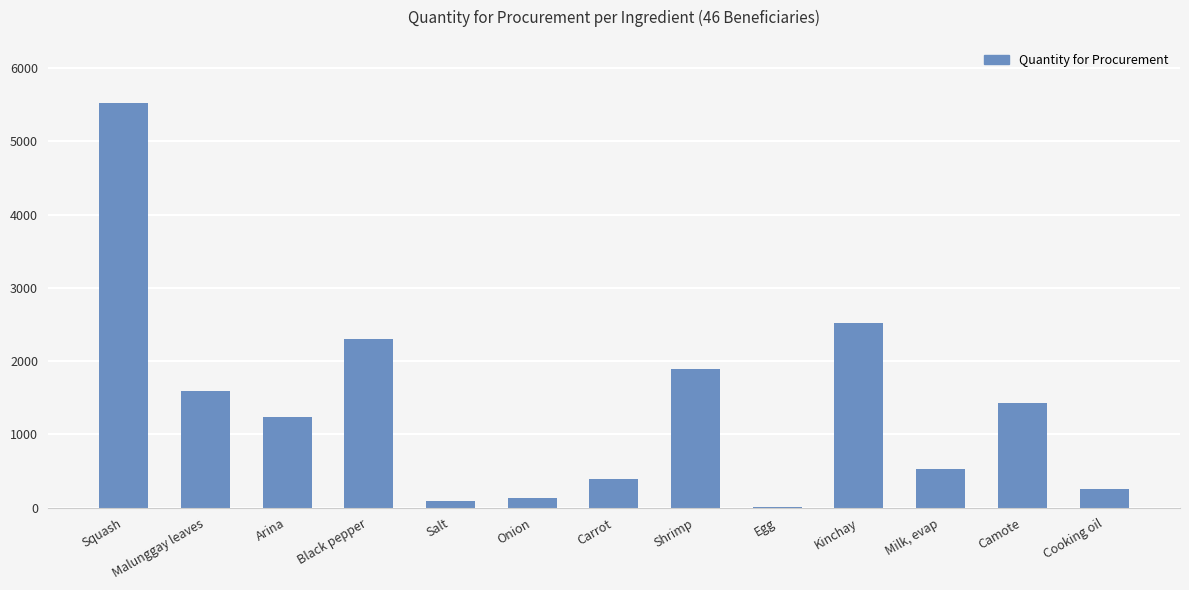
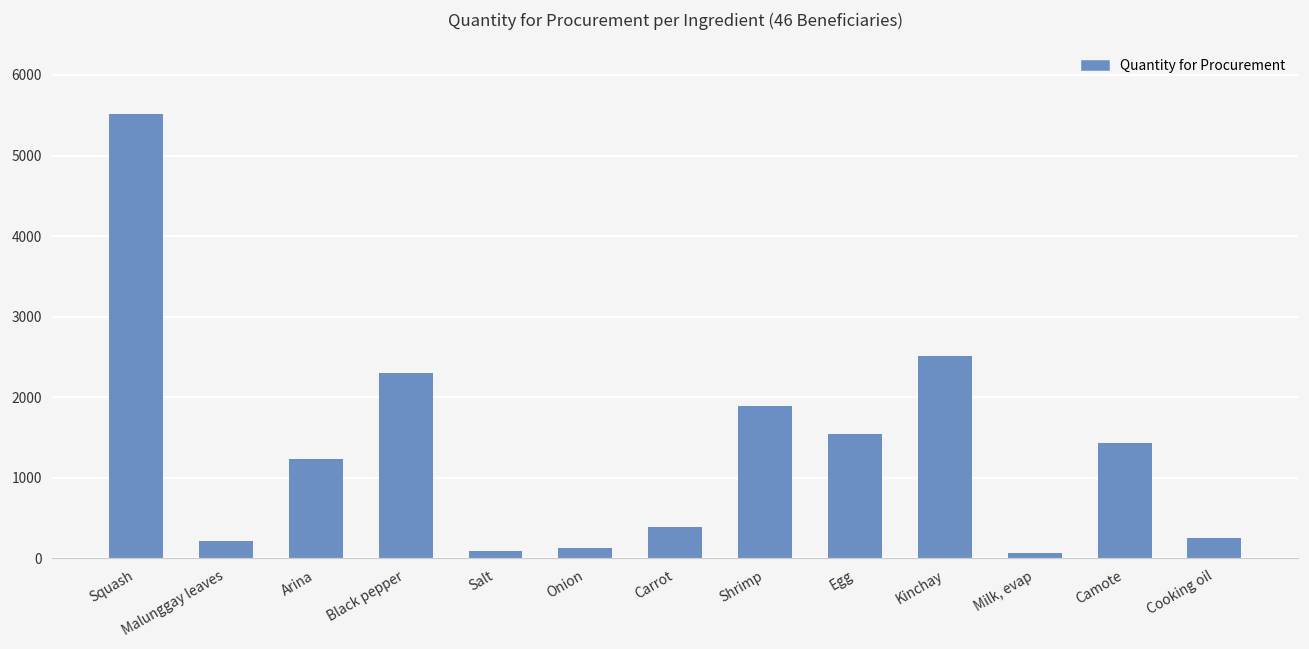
Malunggay leaves: 1600 -> 200
Egg: 0 -> 1500
Milk, evap: 500 -> 100
